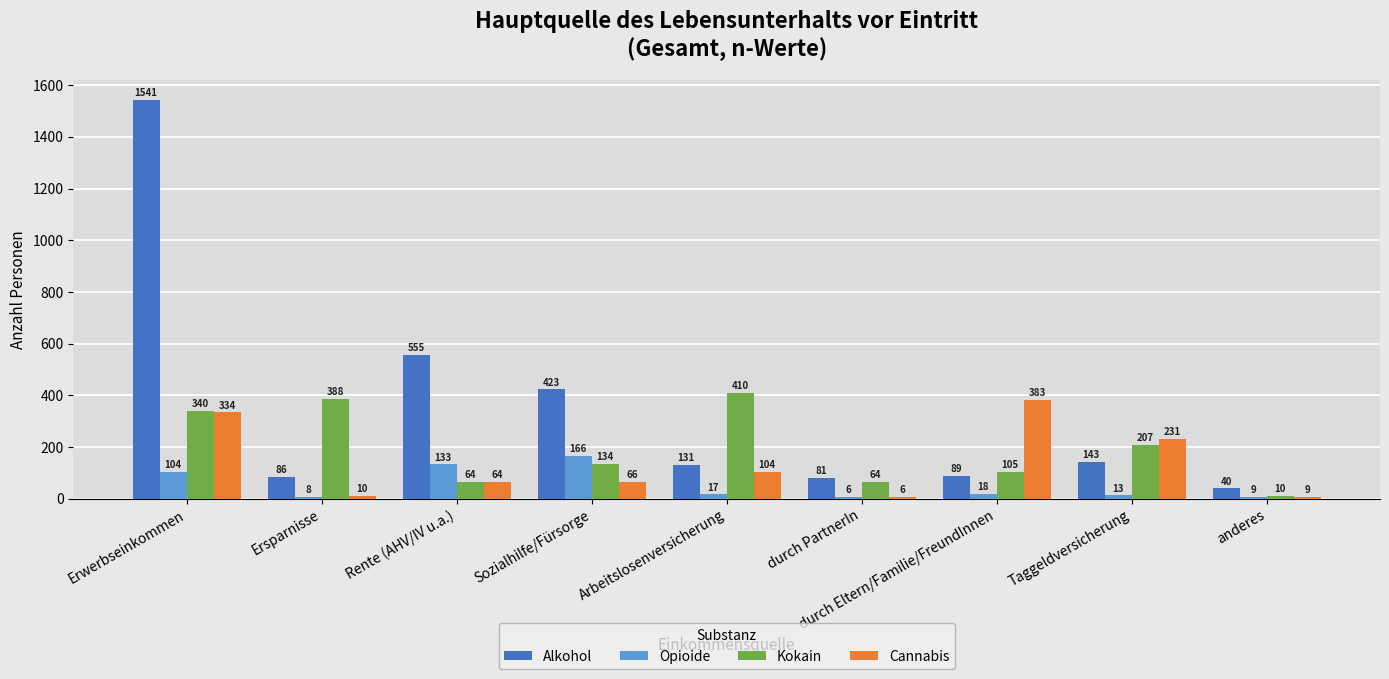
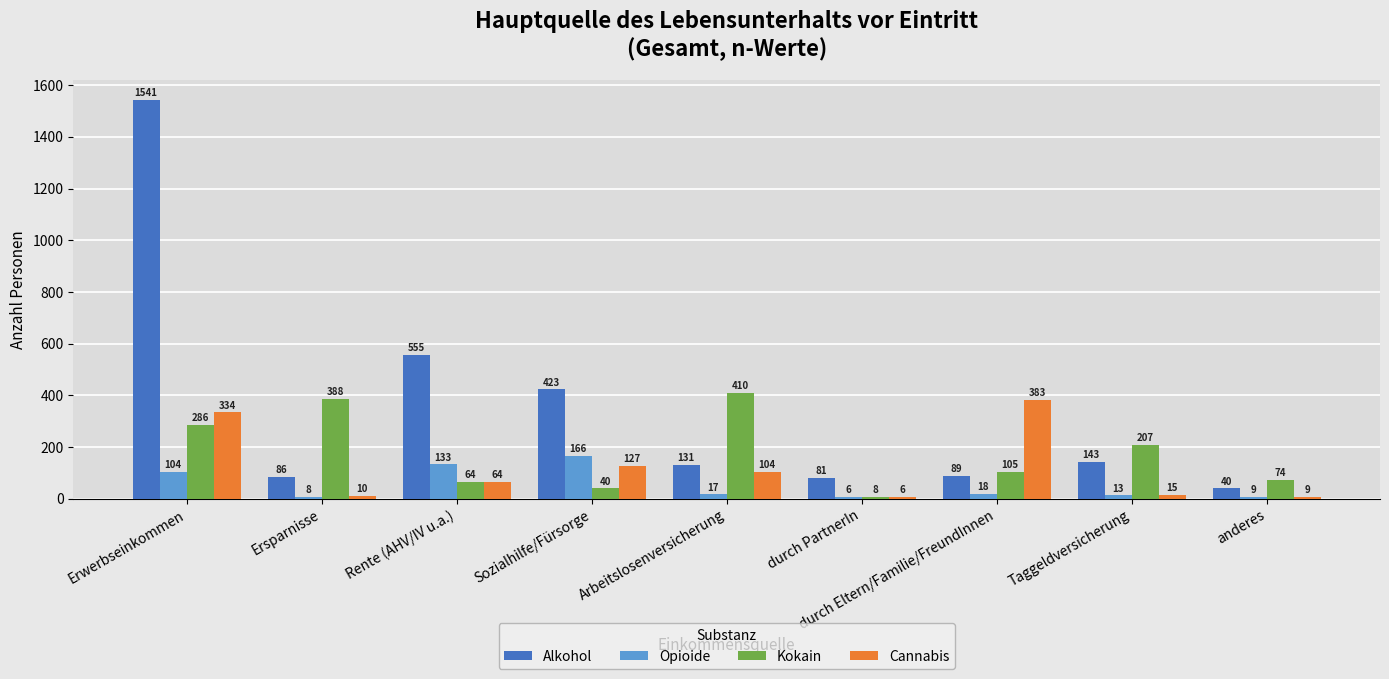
Kokain, Erwerbseinkommen: 340 -> 286
Kokain, Sozialhilfe/Fürsorge: 134 -> 40
Cannabis, Sozialhilfe/Fürsorge: 66 -> 127
Kokain, durch PartnerIn: 64 -> 8
Cannabis, Taggeldversicherung: 231 -> 15
Kokain, anderes: 10 -> 74
